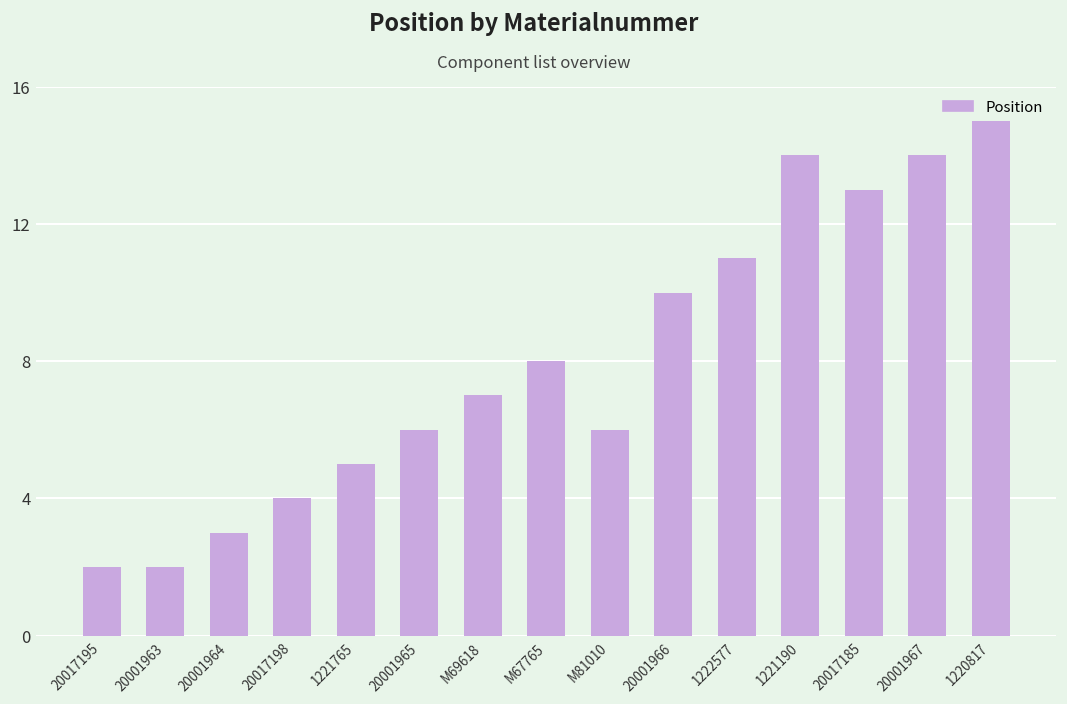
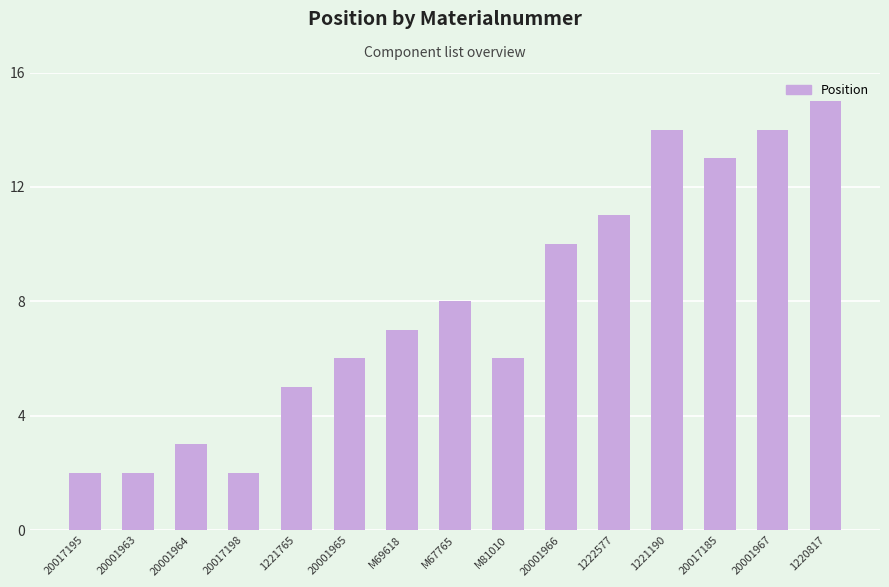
20017198: 4 -> 2
